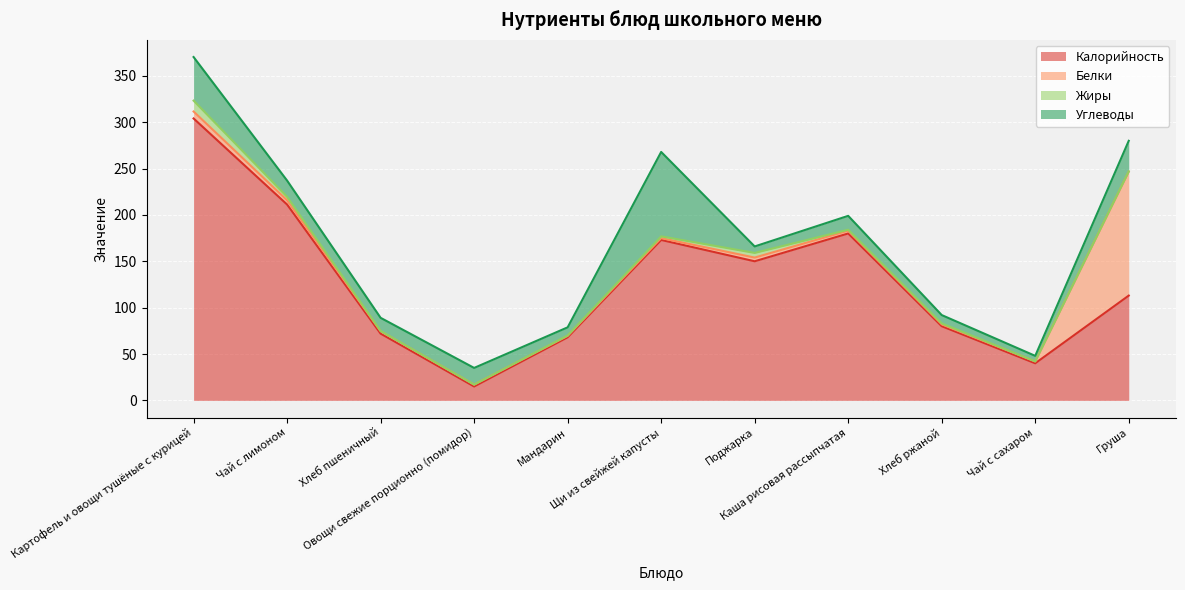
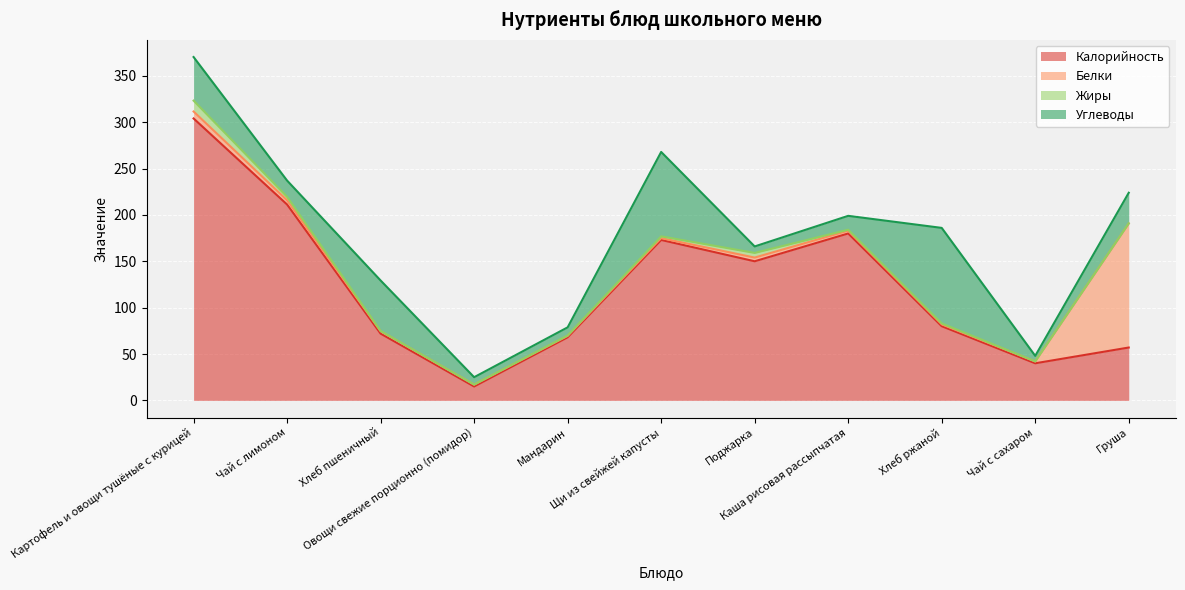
Углеводы, Хлеб пшеничный: 10 -> 50
Углеводы, Овощи свежие порционно (помидор): 20 -> 10
Углеводы, Хлеб ржаной: 10 -> 100
Калорийность, Груша: 110 -> 60
